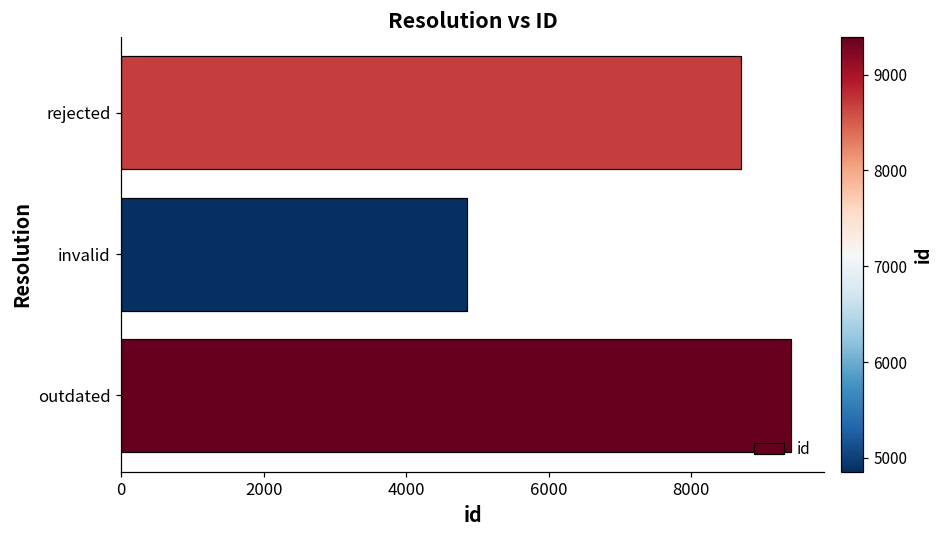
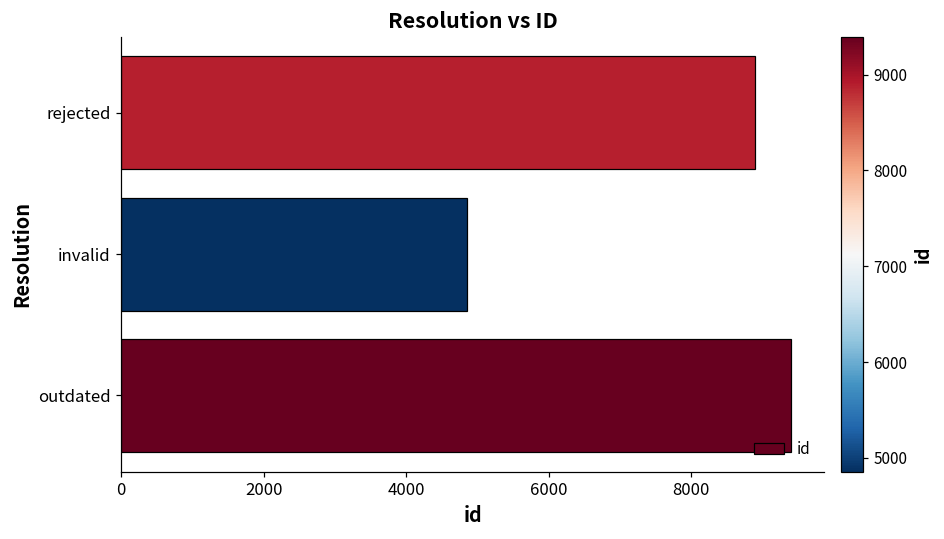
rejected: 8700 -> 8900
